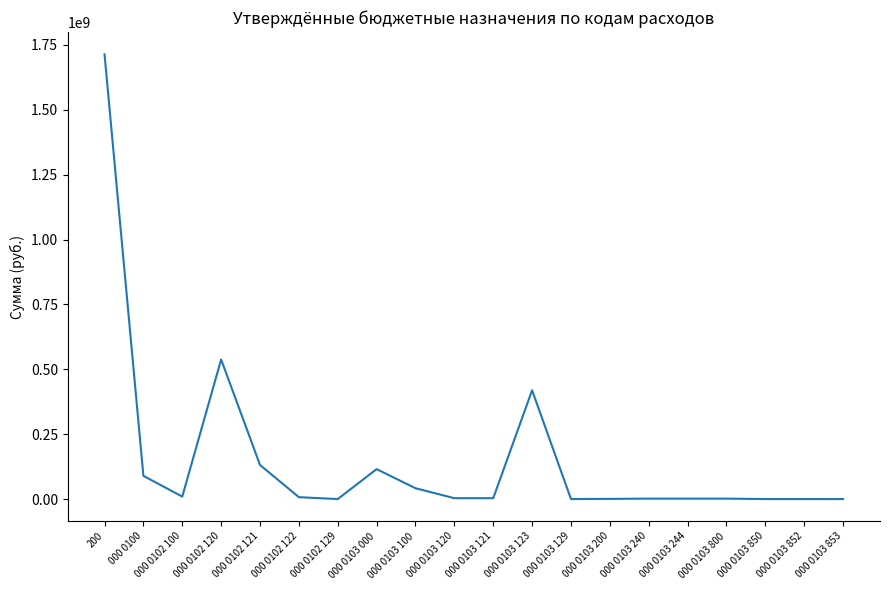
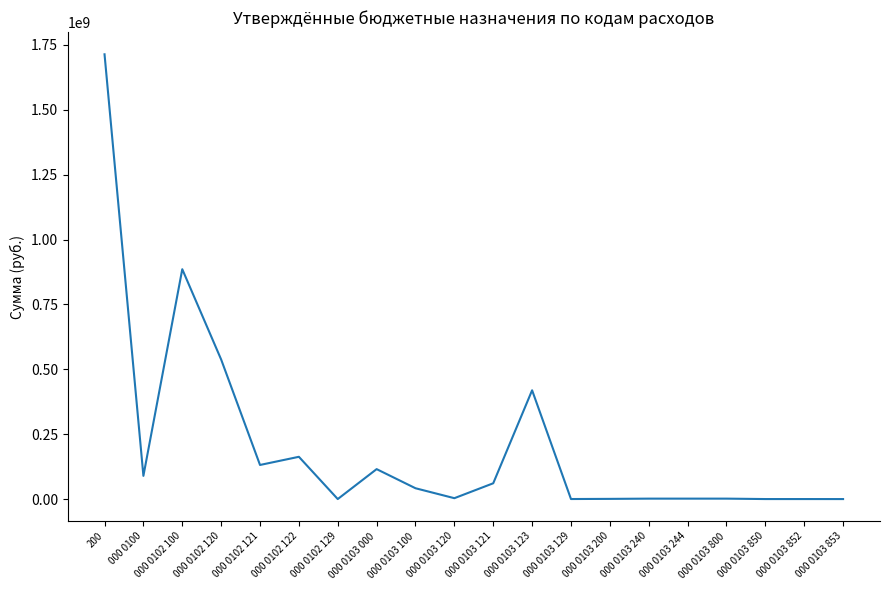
000 0102 100: 10000000 -> 890000000
000 0102 122: 10000000 -> 160000000
000 0103 121: 0 -> 60000000
